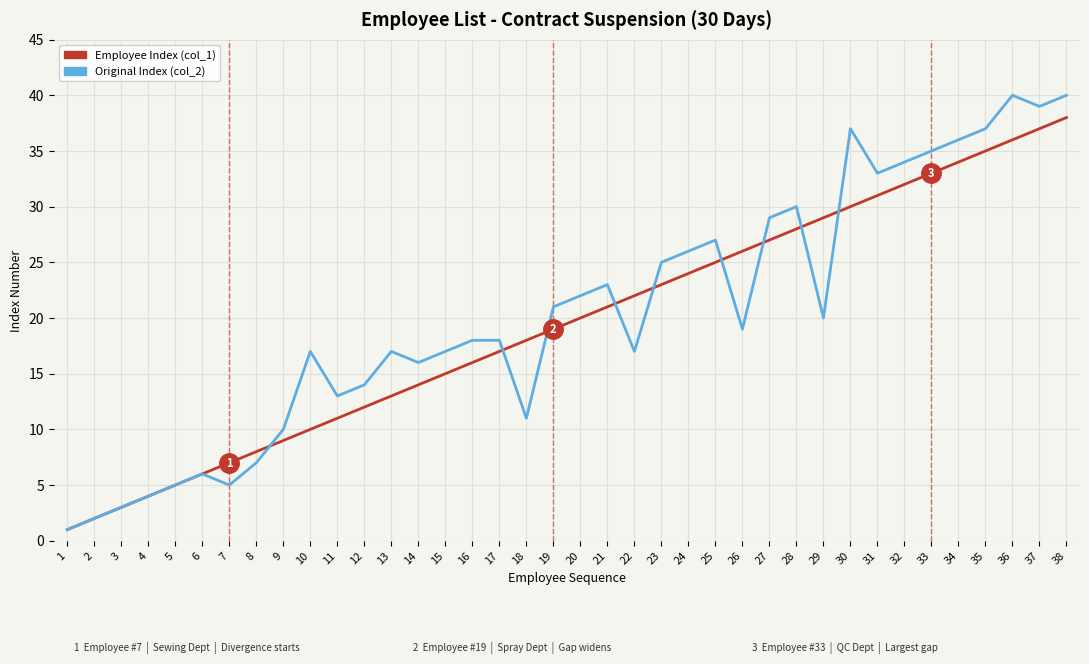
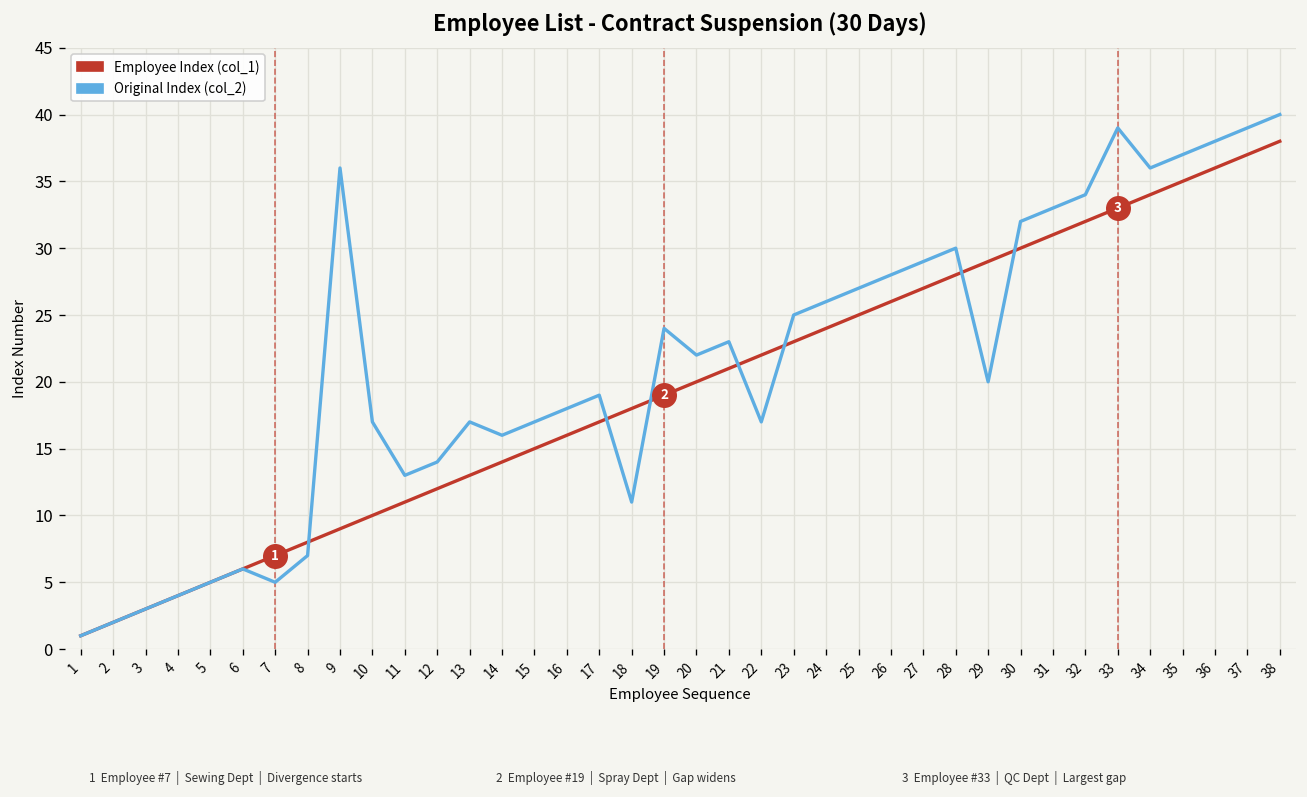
Original Index (col_2), 9: 10 -> 36
Original Index (col_2), 17: 18 -> 19
Original Index (col_2), 19: 21 -> 24
Original Index (col_2), 26: 19 -> 28
Original Index (col_2), 30: 37 -> 32
Original Index (col_2), 33: 35 -> 39
Original Index (col_2), 36: 40 -> 38
